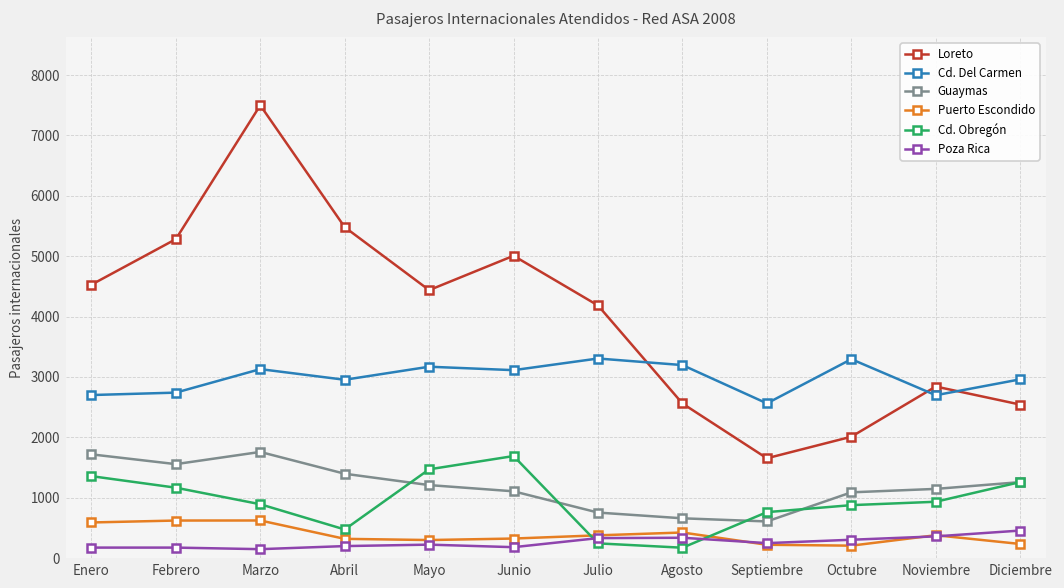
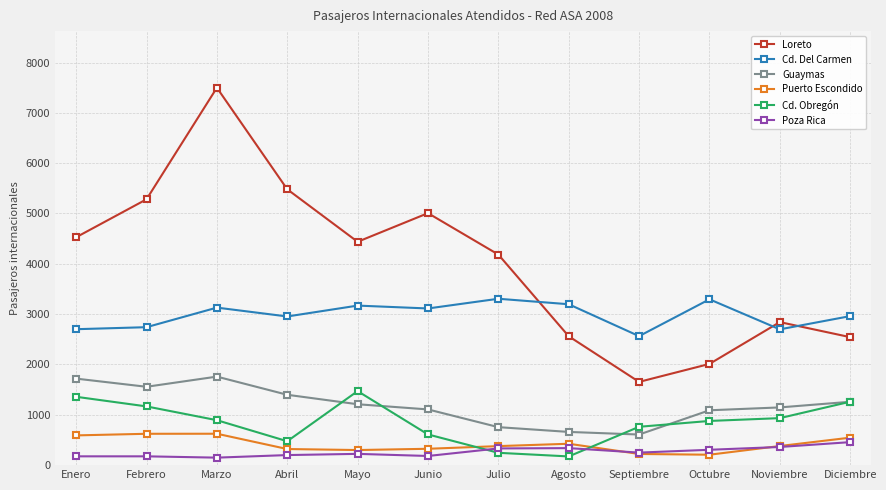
Cd. Obregón, Junio: 1700 -> 600
Puerto Escondido, Diciembre: 200 -> 500
